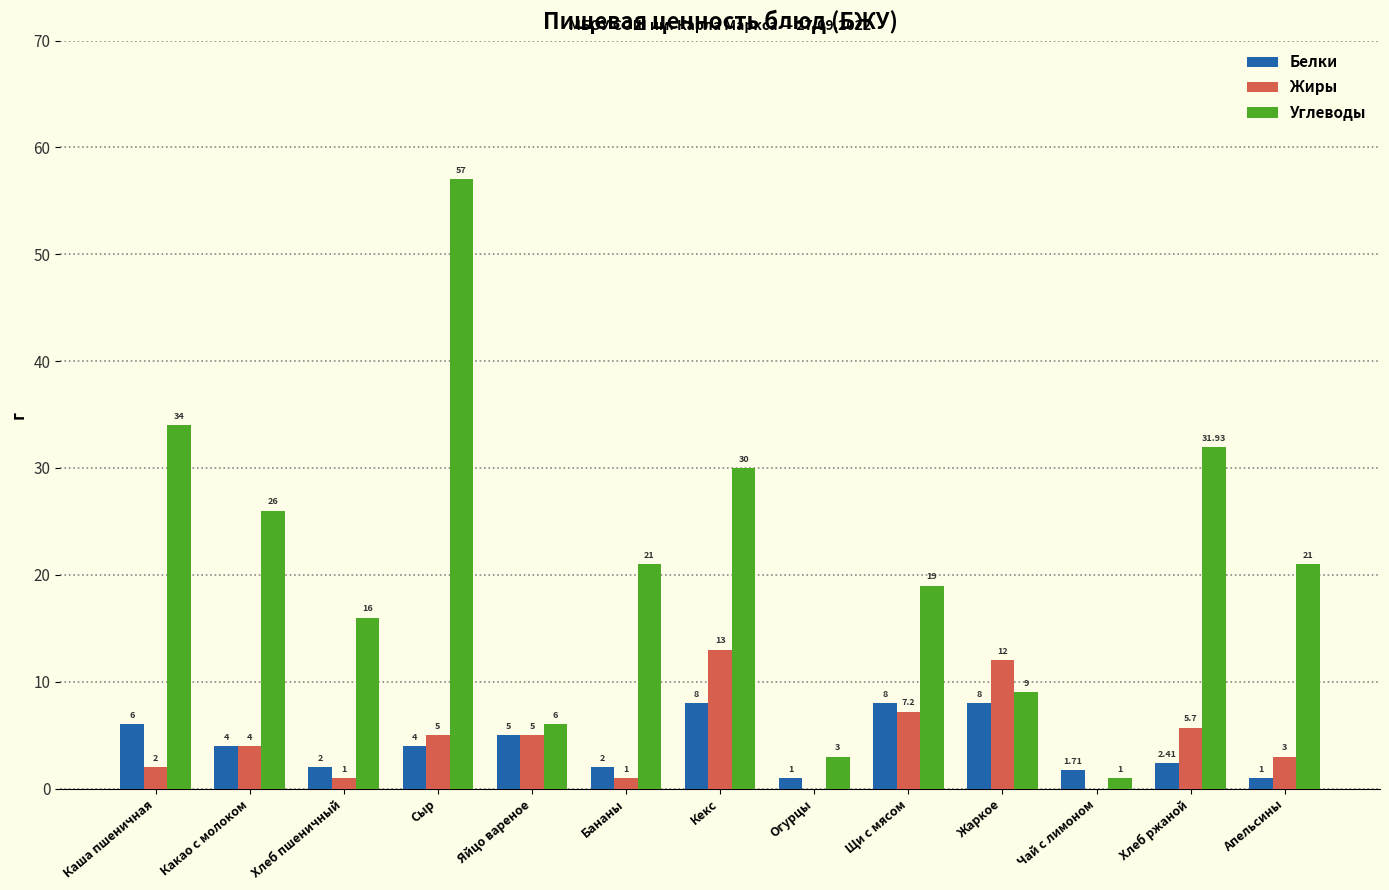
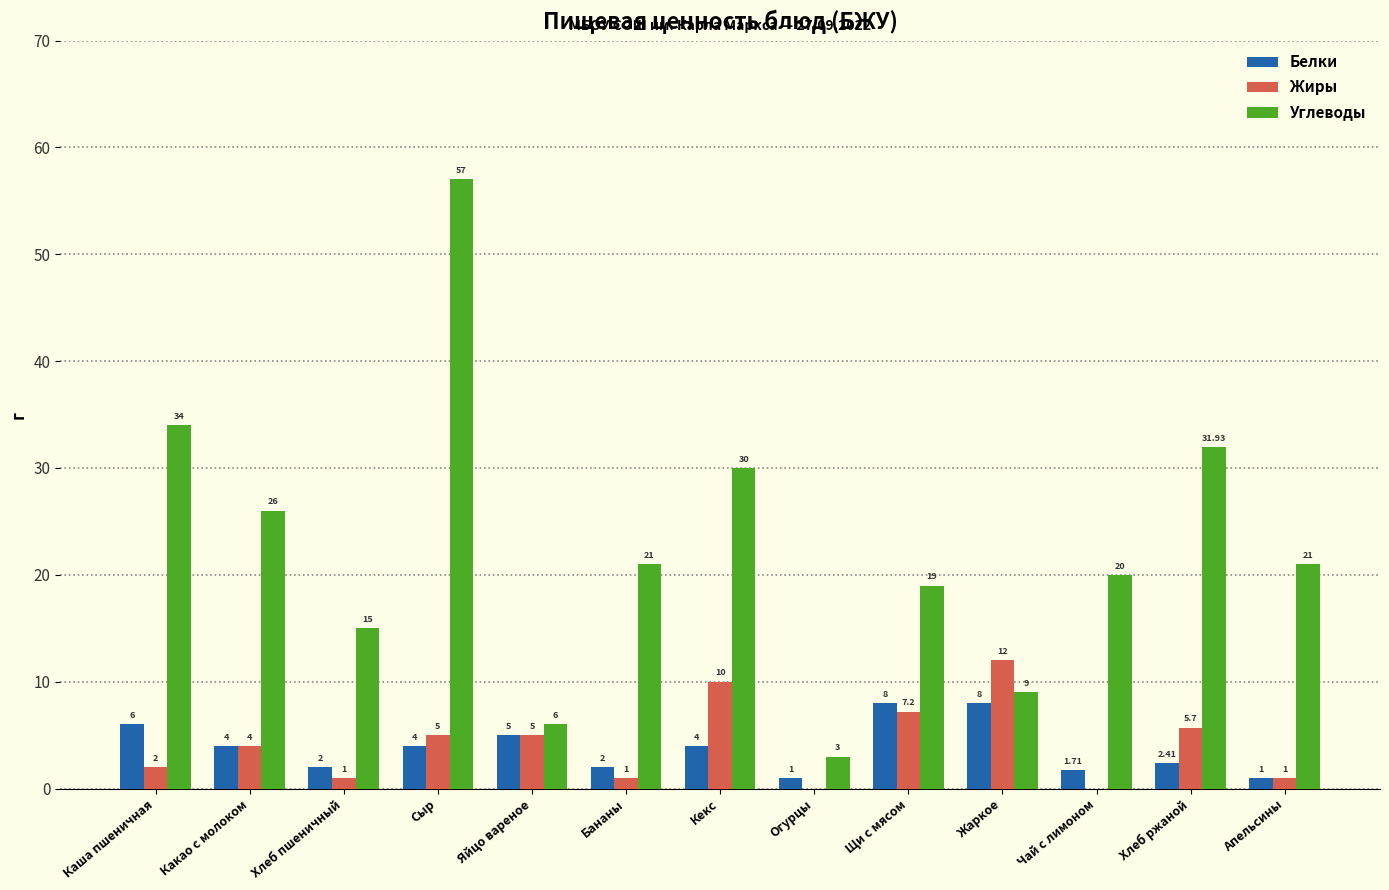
Углеводы, Хлеб пшеничный: 16 -> 15
Белки, Кекс: 8 -> 4
Жиры, Кекс: 13 -> 10
Углеводы, Чай с лимоном: 1 -> 20
Жиры, Апельсины: 3 -> 1
